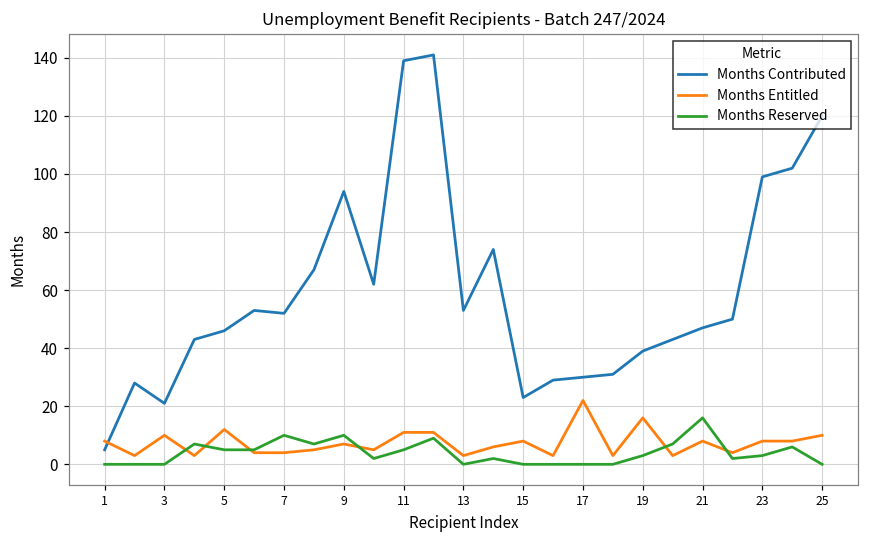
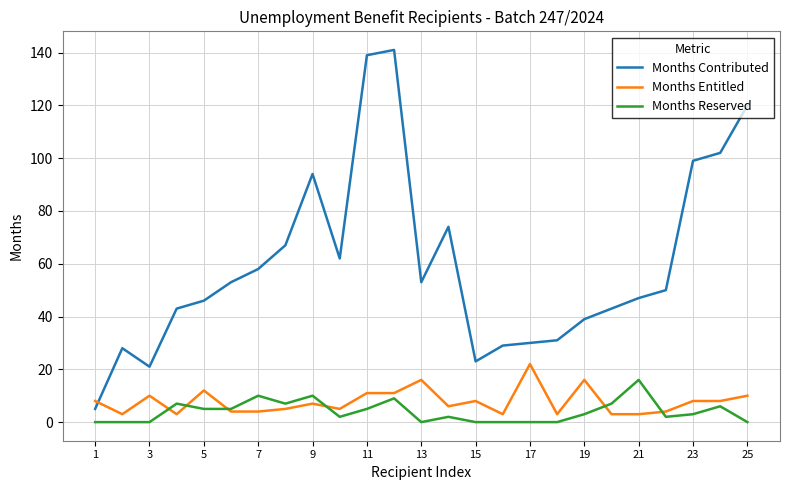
Months Contributed, 7: 52 -> 58
Months Entitled, 13: 3 -> 16
Months Entitled, 21: 8 -> 3
